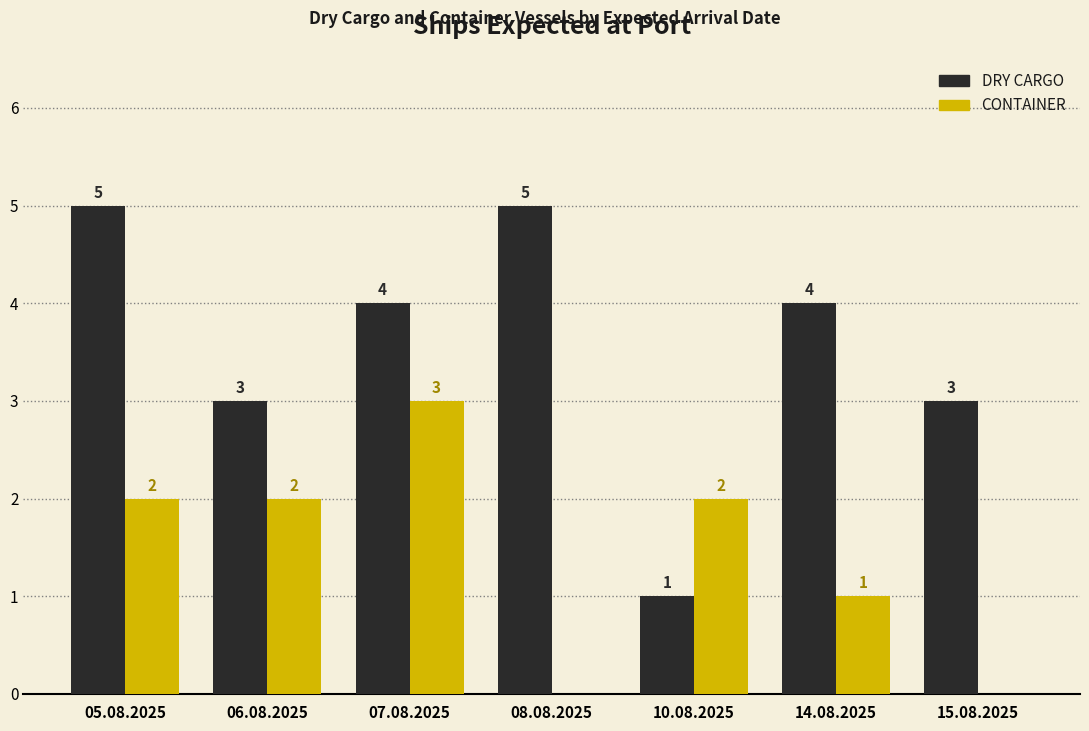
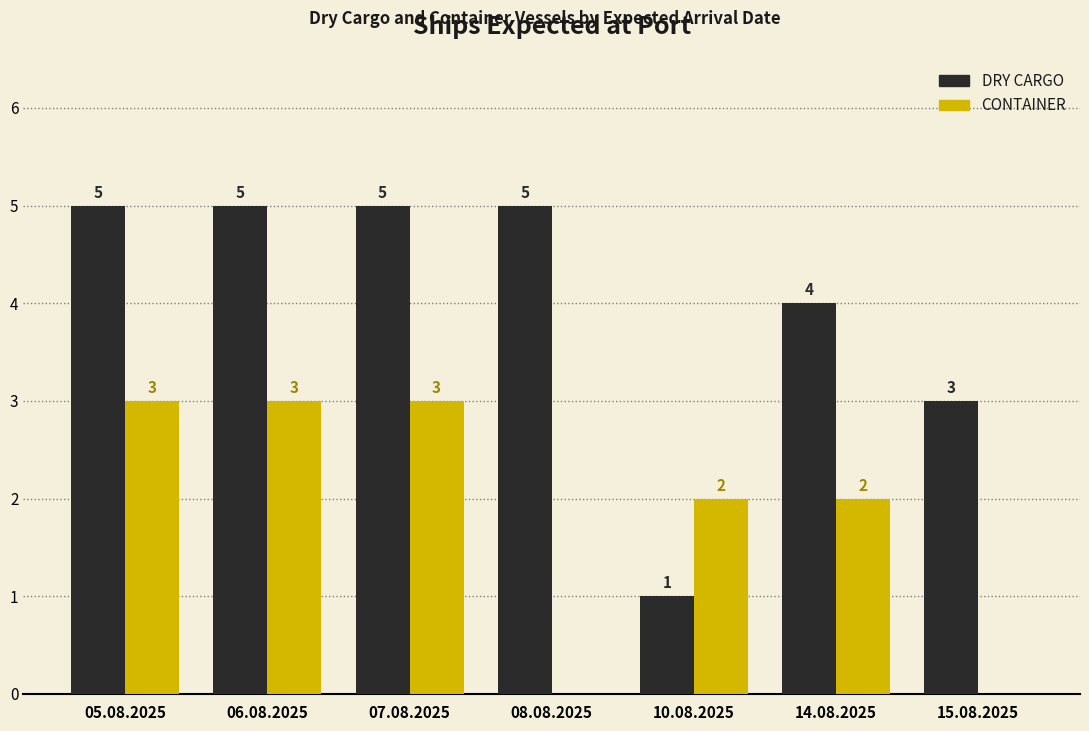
CONTAINER, 05.08.2025: 2 -> 3
DRY CARGO, 06.08.2025: 3 -> 5
CONTAINER, 06.08.2025: 2 -> 3
DRY CARGO, 07.08.2025: 4 -> 5
CONTAINER, 14.08.2025: 1 -> 2
